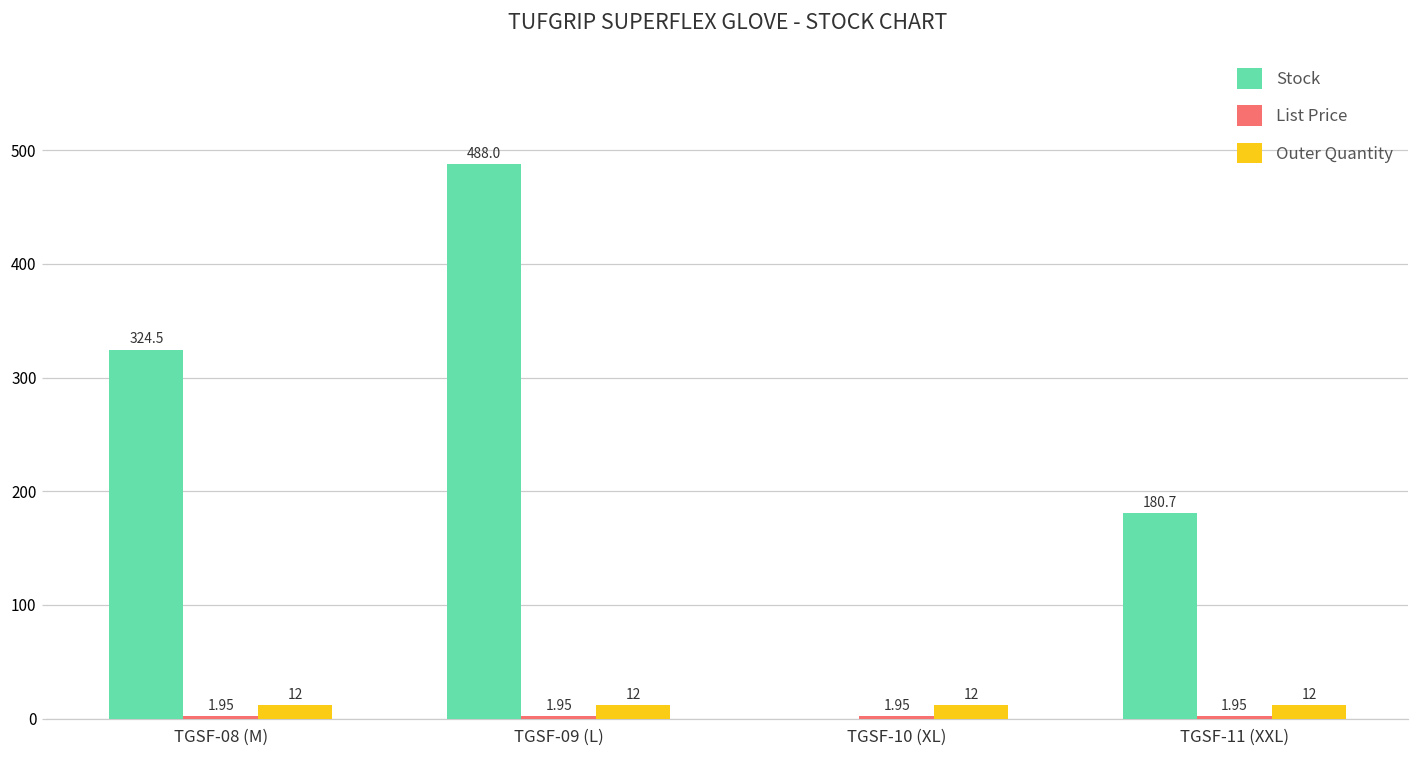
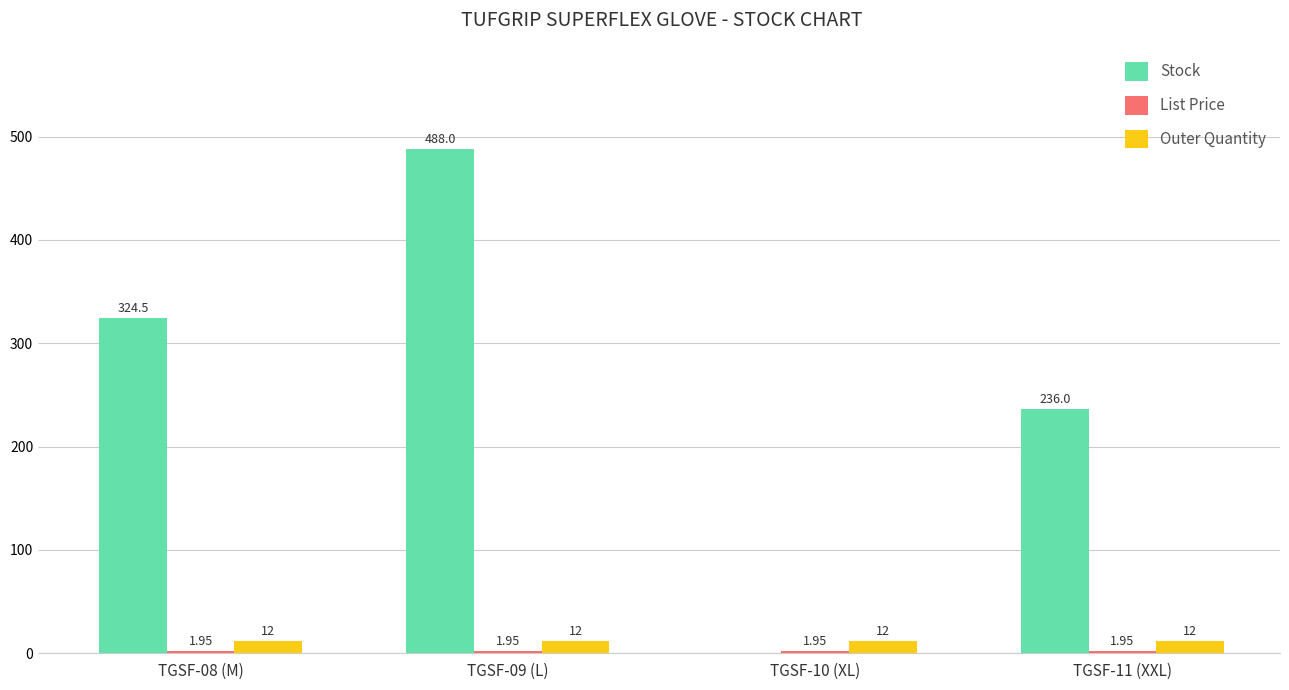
Stock, TGSF-11 (XXL): 180.7 -> 236.0
